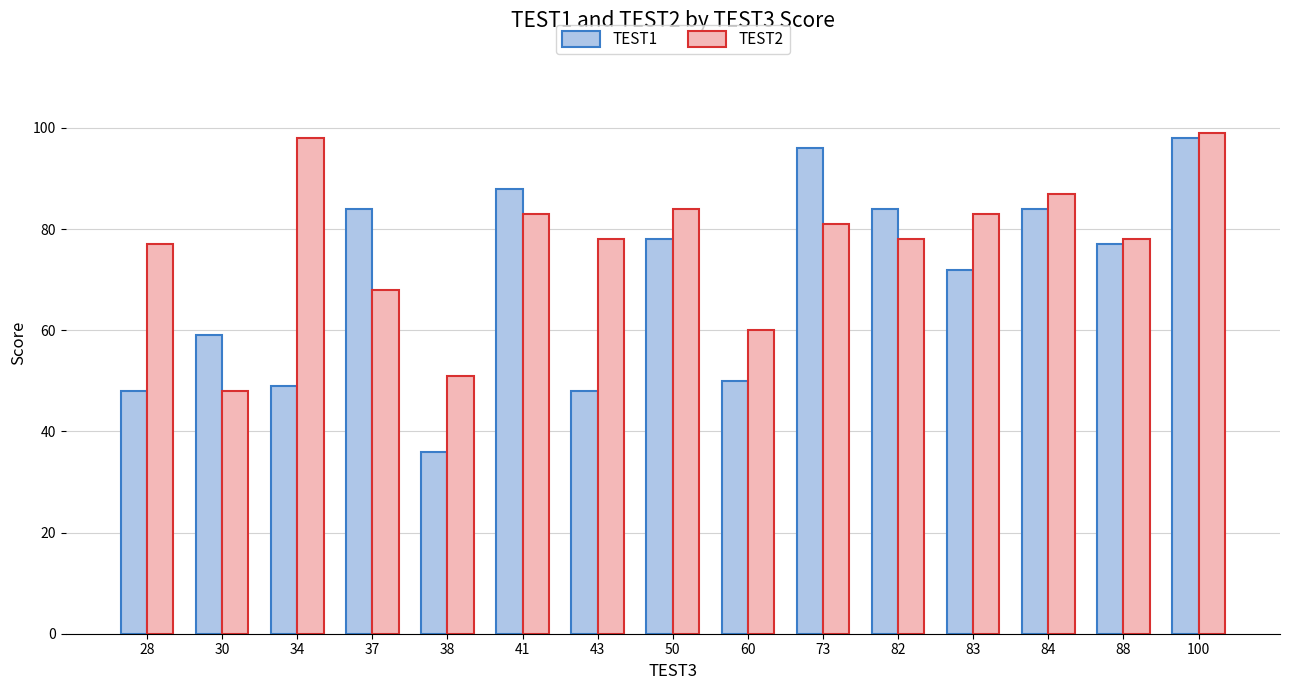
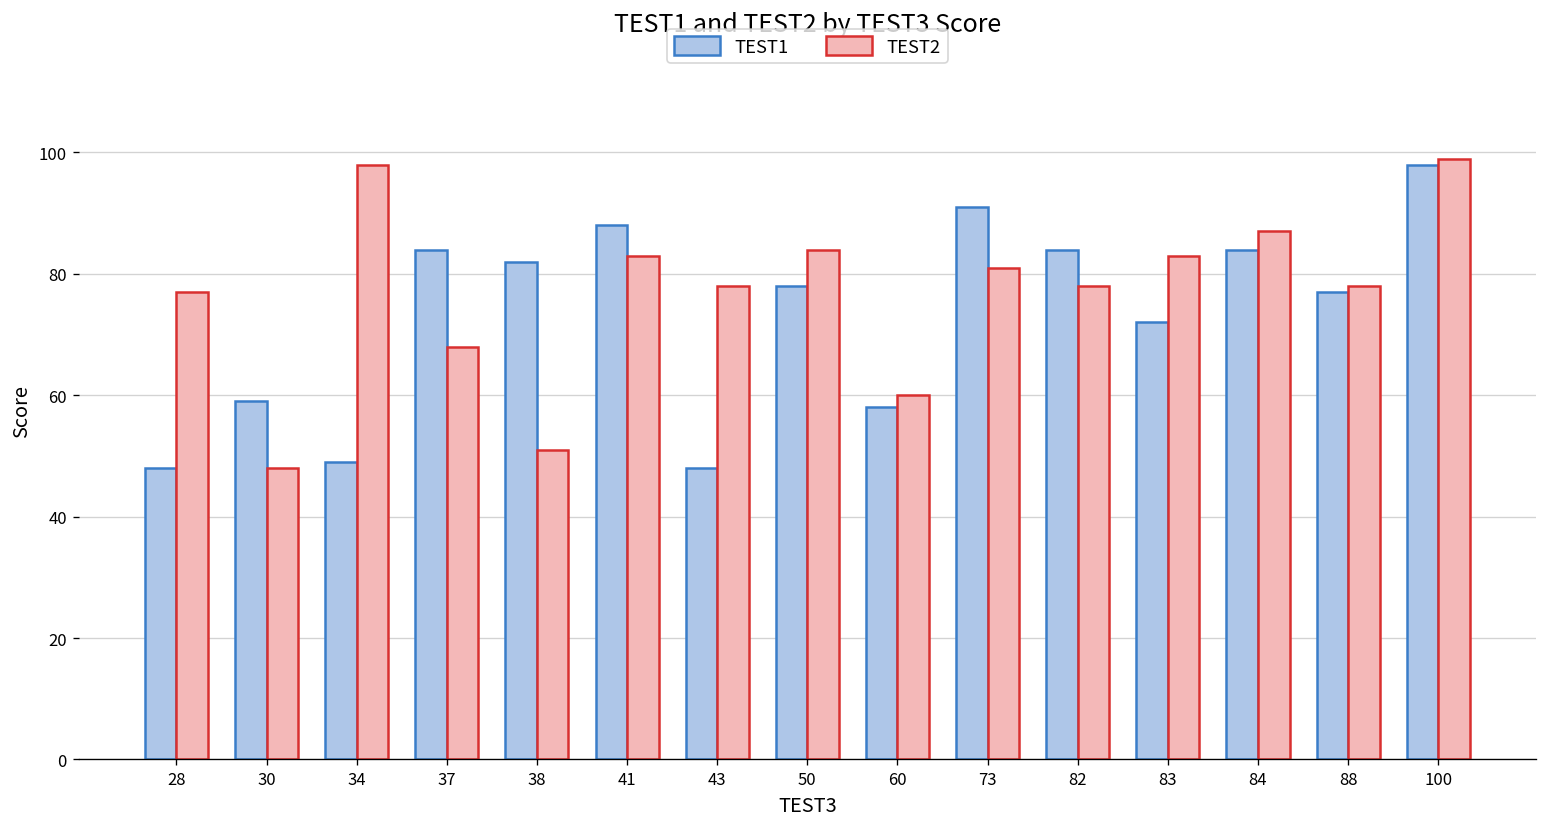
TEST1, 38: 36 -> 82
TEST1, 60: 50 -> 58
TEST1, 73: 96 -> 91
